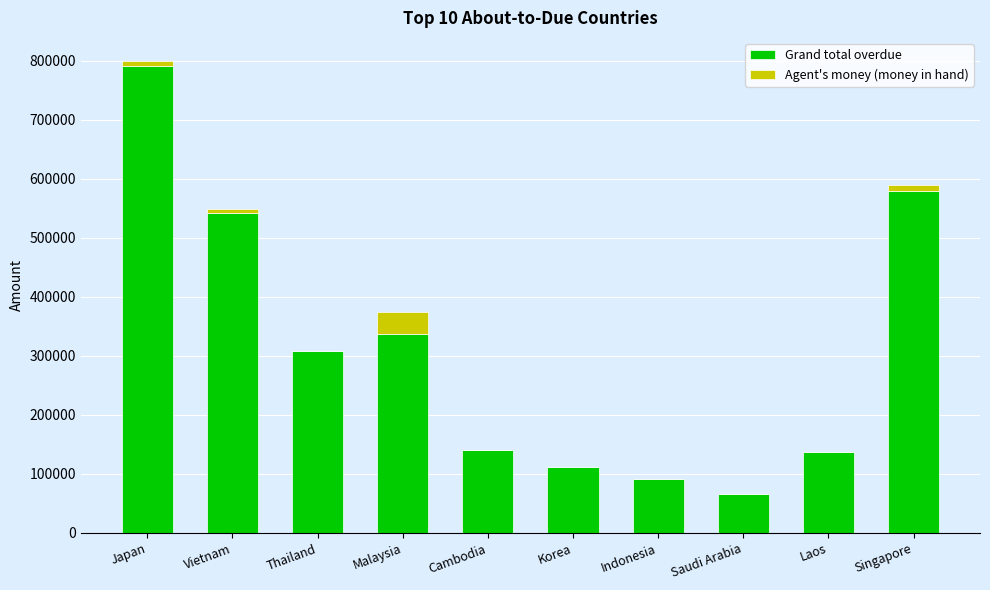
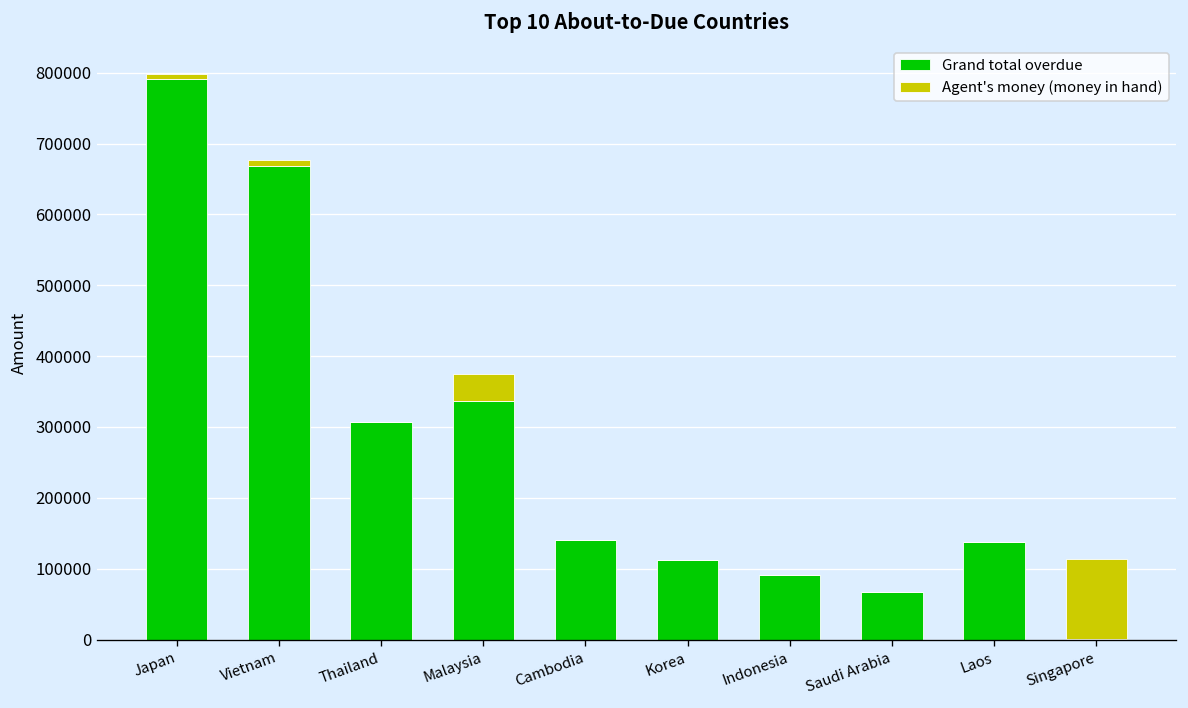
Grand total overdue, Vietnam: 540000 -> 670000
Grand total overdue, Singapore: 580000 -> 0
Agent's money (money in hand), Singapore: 10000 -> 110000
